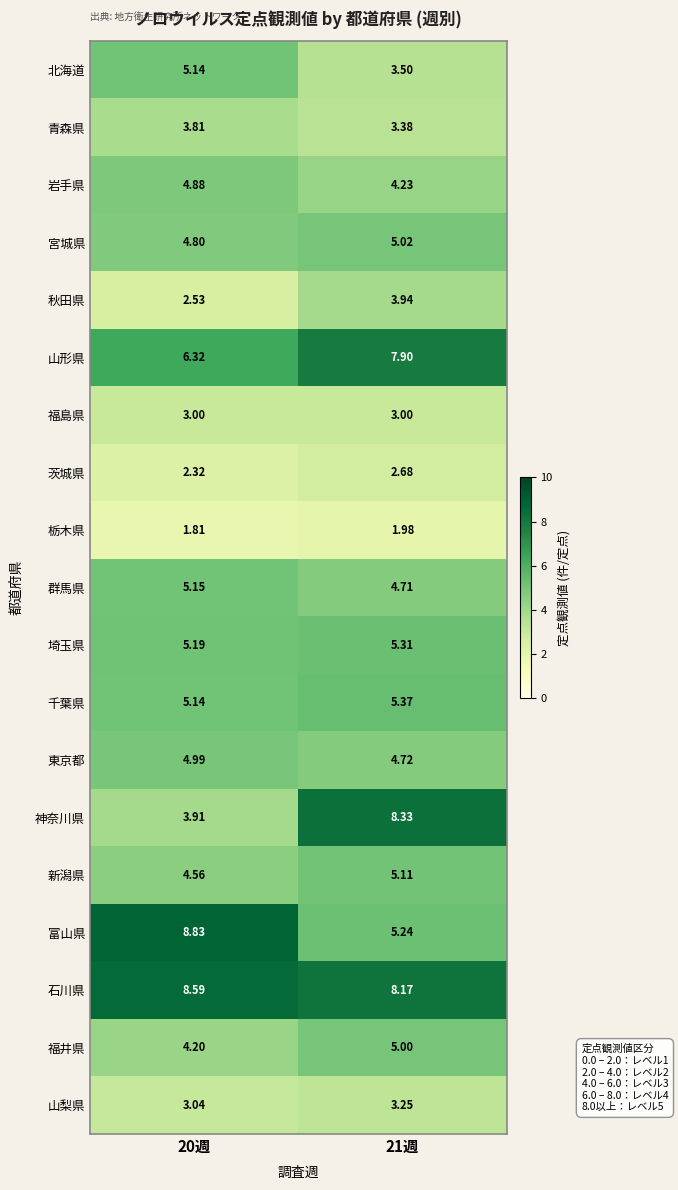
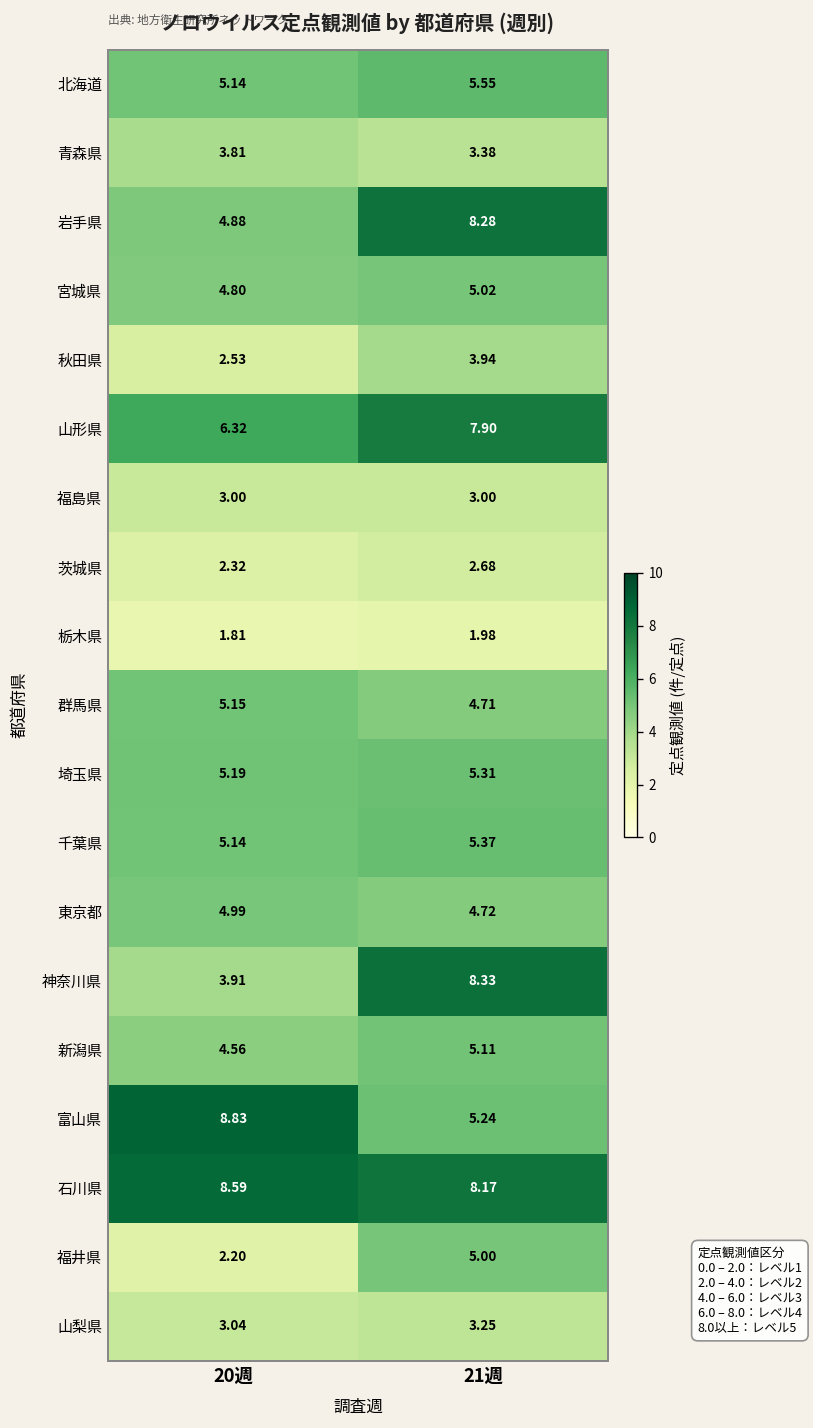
北海道, 21週: 3.50 -> 5.55
岩手県, 21週: 4.23 -> 8.28
福井県, 20週: 4.20 -> 2.20
